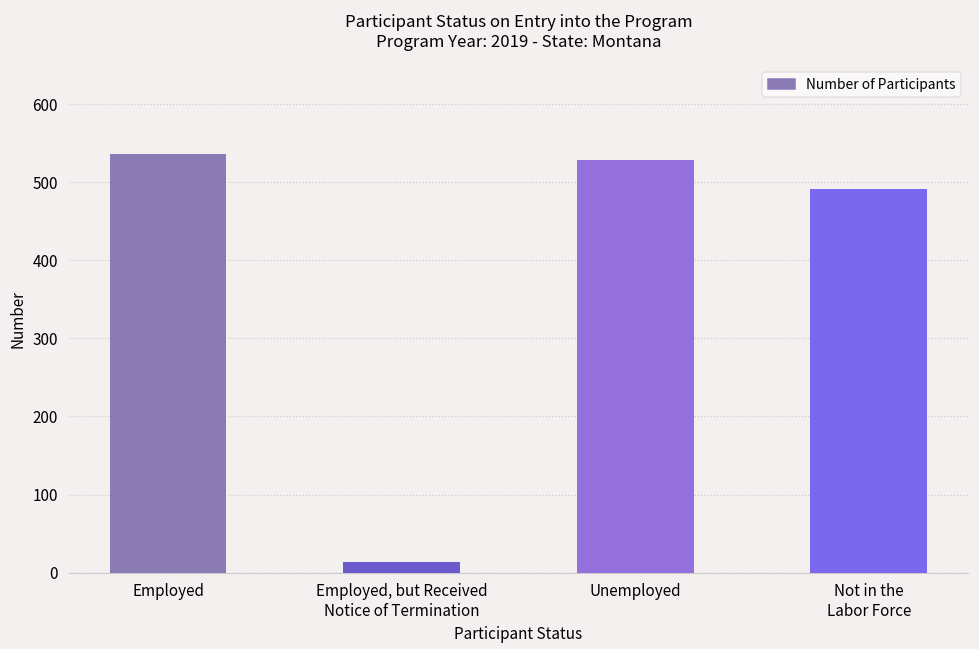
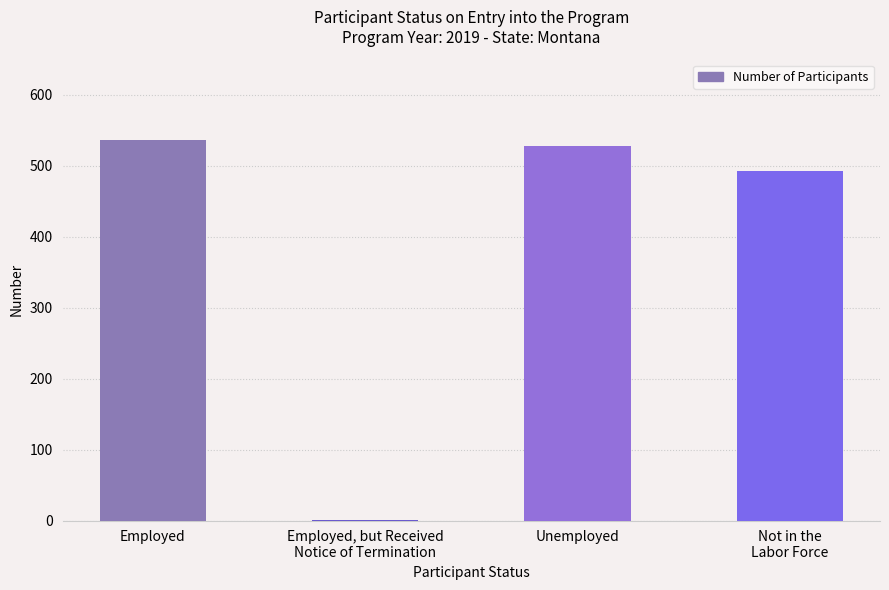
Employed, but Received Notice of Termination: 10 -> 0
